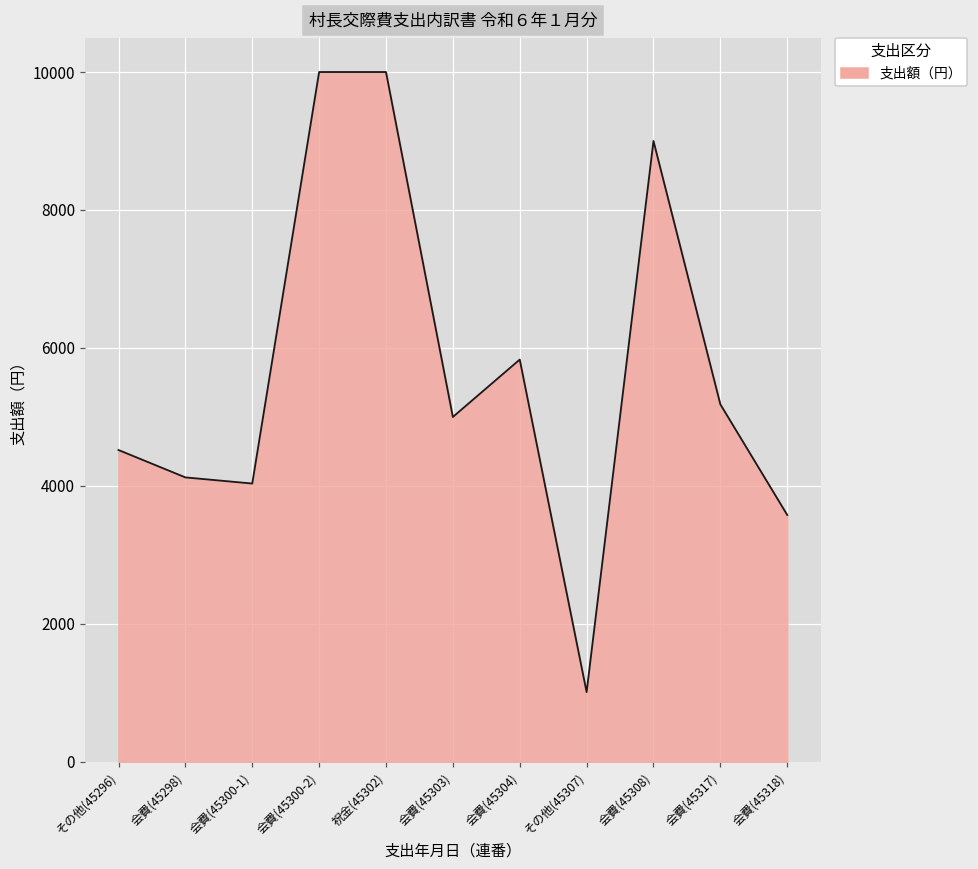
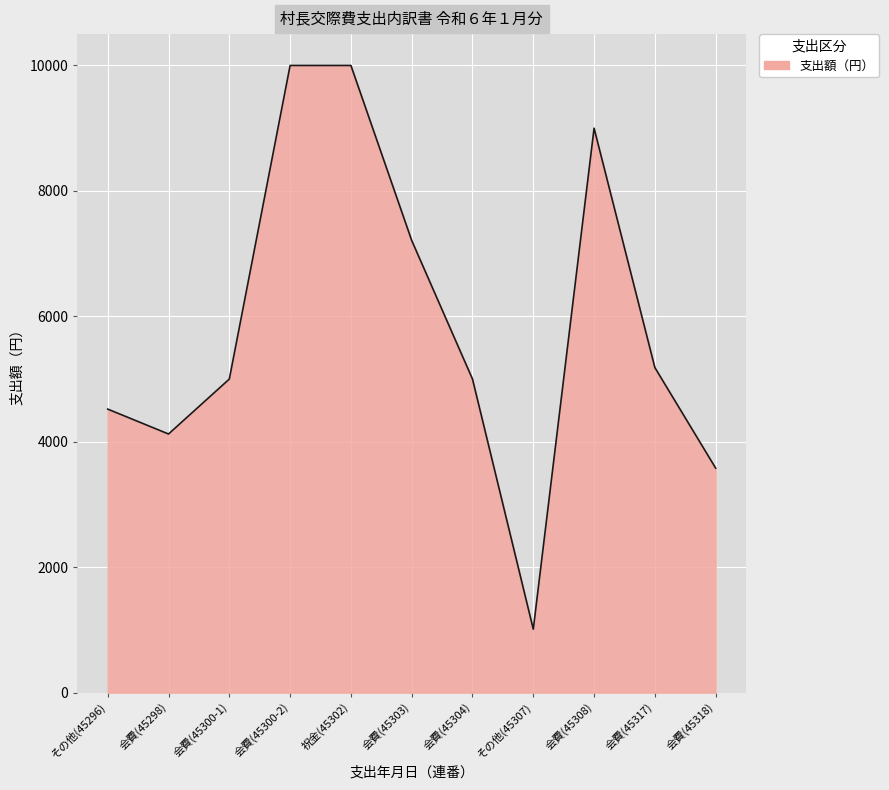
会費(45300-1): 4000 -> 5000
会費(45303): 5000 -> 7200
会費(45304): 5800 -> 5000
